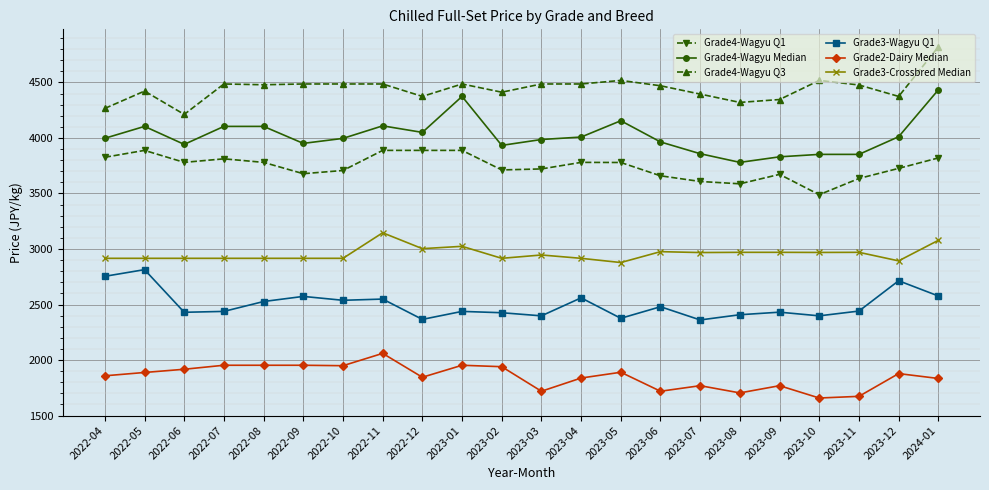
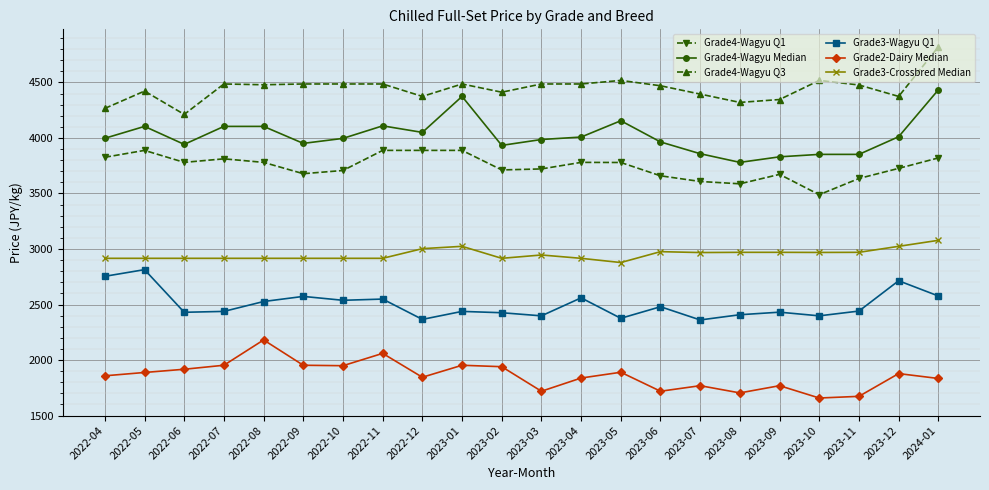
Grade2-Dairy Median, 2022-08: 1950 -> 2180
Grade3-Crossbred Median, 2022-11: 3150 -> 2920
Grade3-Crossbred Median, 2023-12: 2890 -> 3020
